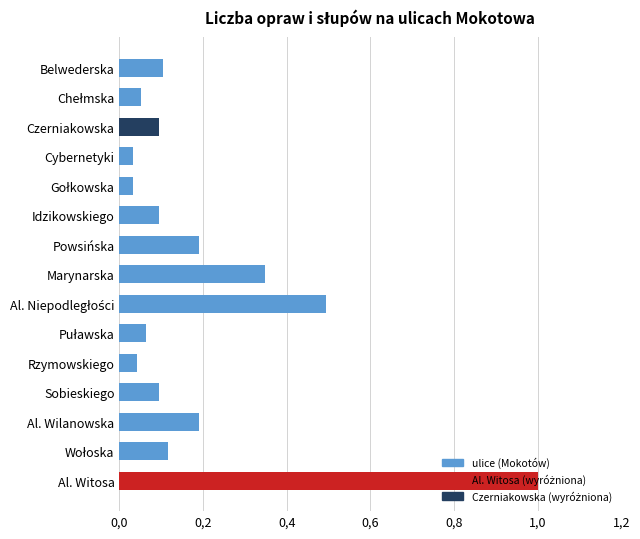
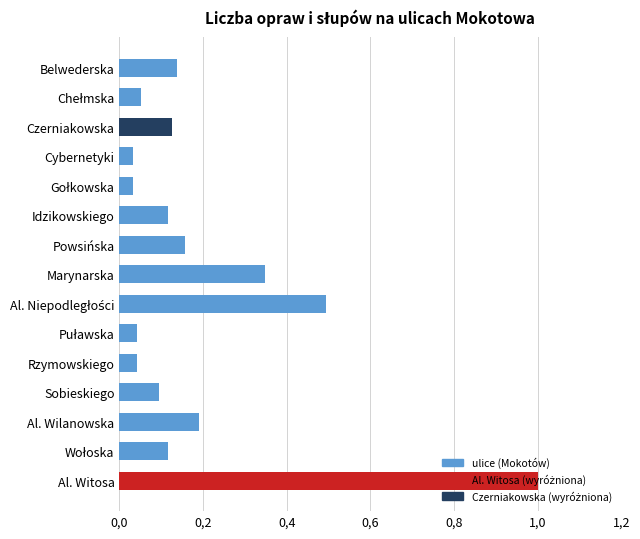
Belwederska: 1.1 -> 1.4
Czerniakowska: 0.9 -> 1.3
Idzikowskiego: 0.9 -> 1.2
Powsińska: 1.9 -> 1.6
Puławska: 0.6 -> 0.4
